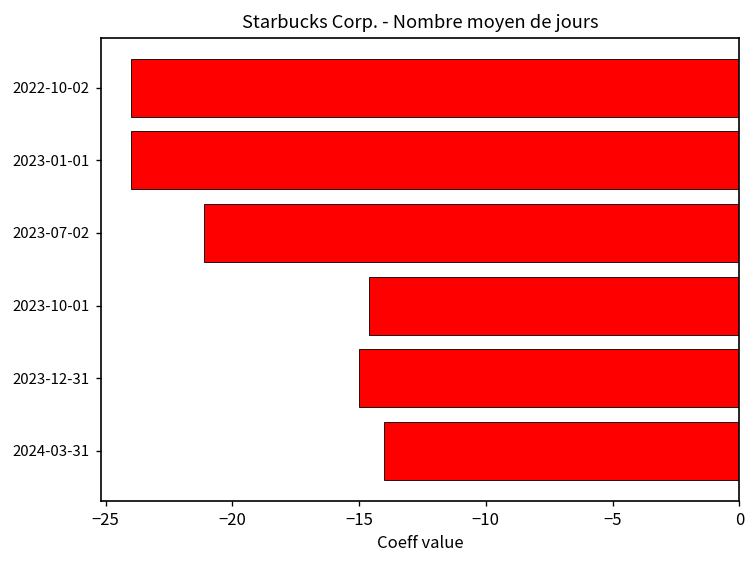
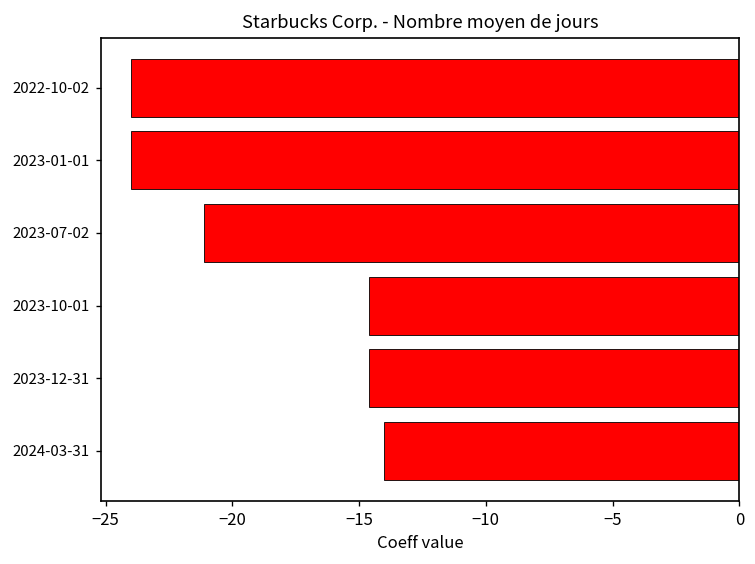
2023-12-31: -15.0 -> -14.6
